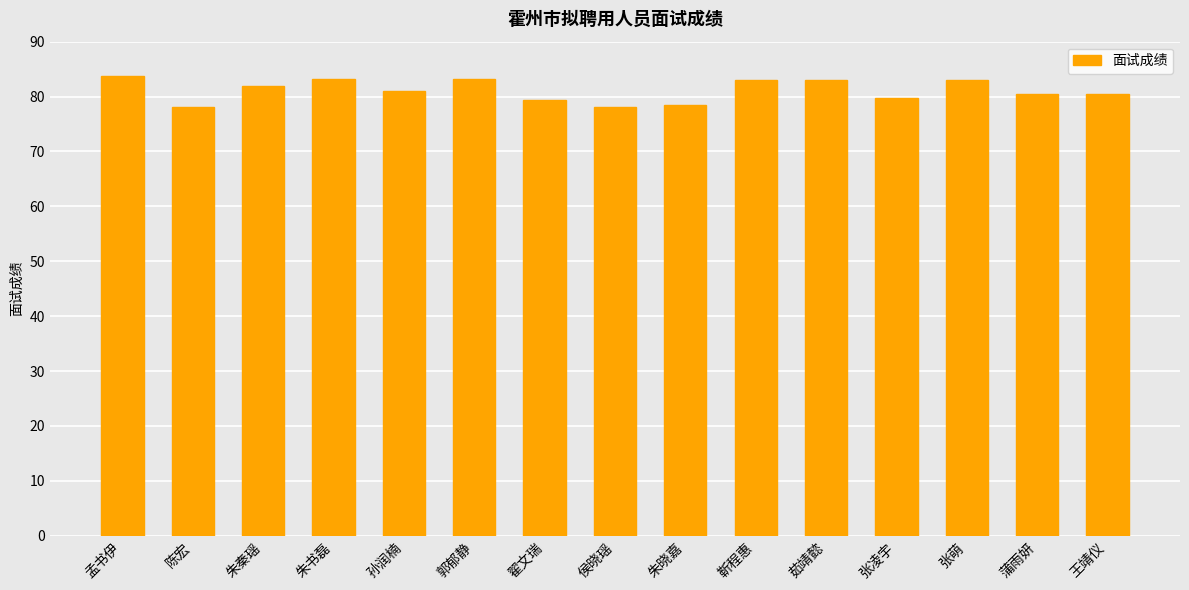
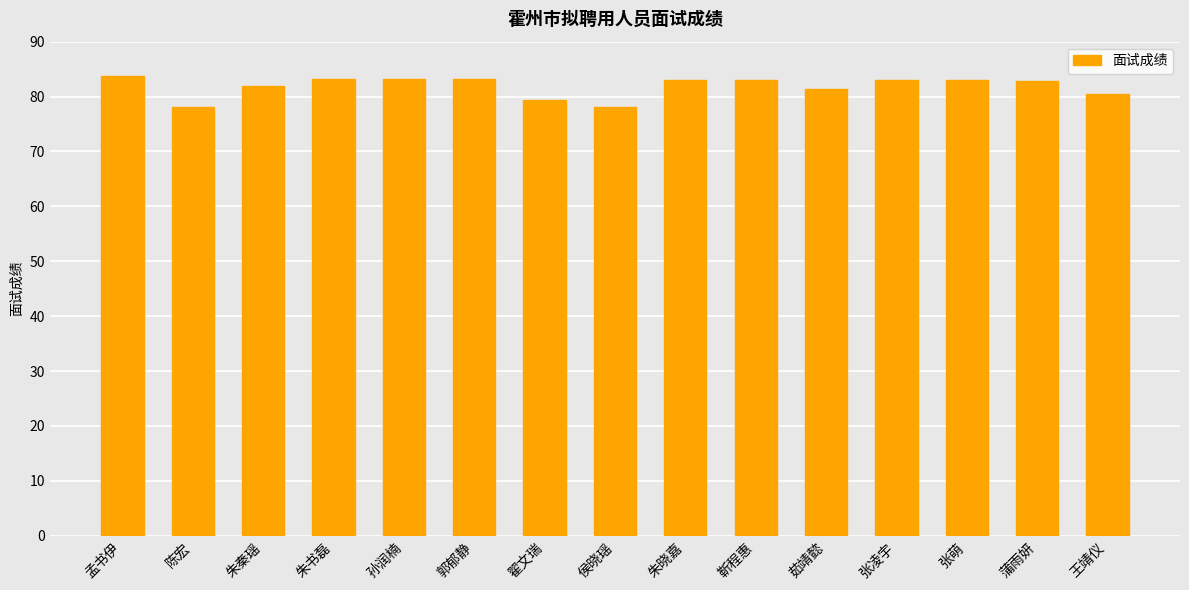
孙润楠: 81 -> 83
朱晓嘉: 79 -> 83
茹靖懿: 83 -> 81
张凌宇: 80 -> 83
蒲雨妍: 80 -> 83
